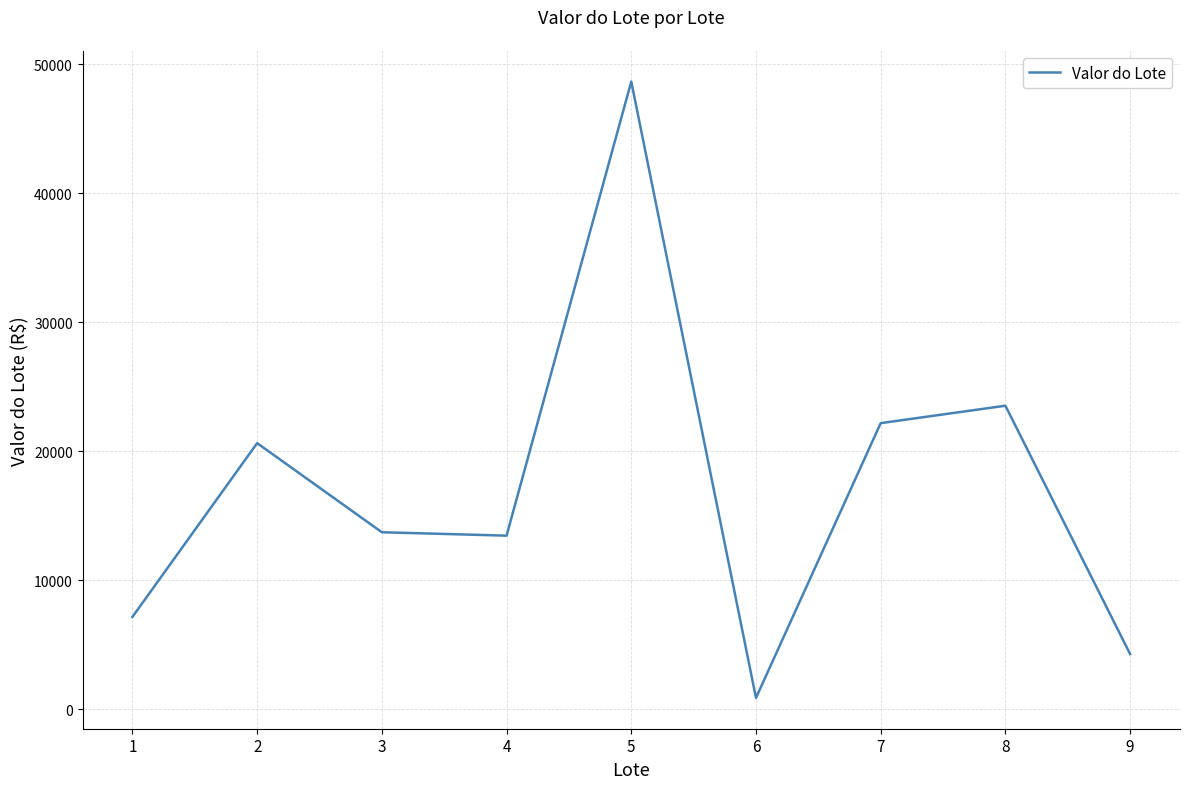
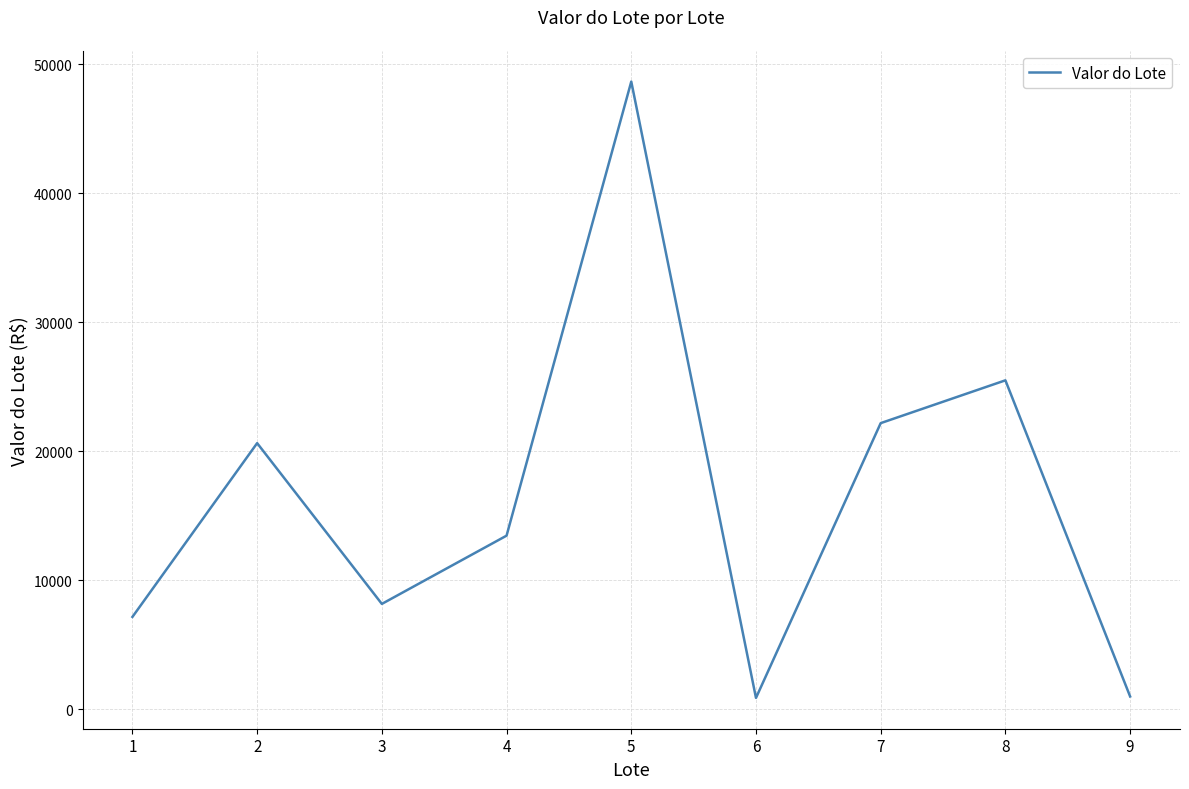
3: 13700 -> 8200
8: 23500 -> 25500
9: 4300 -> 1000
